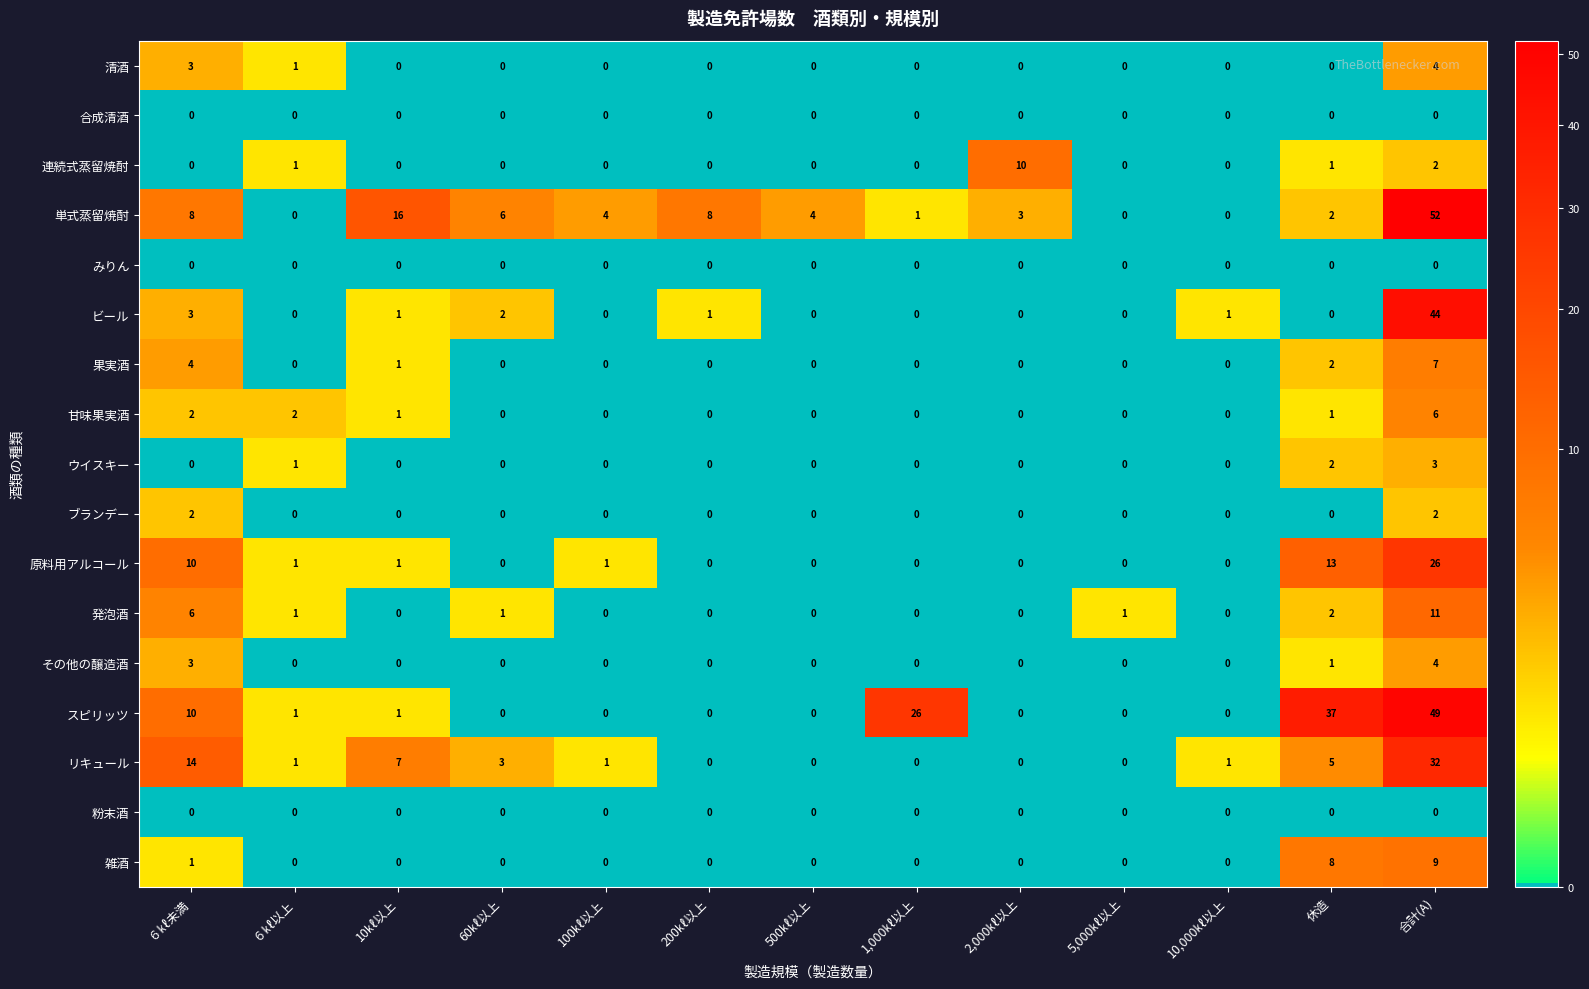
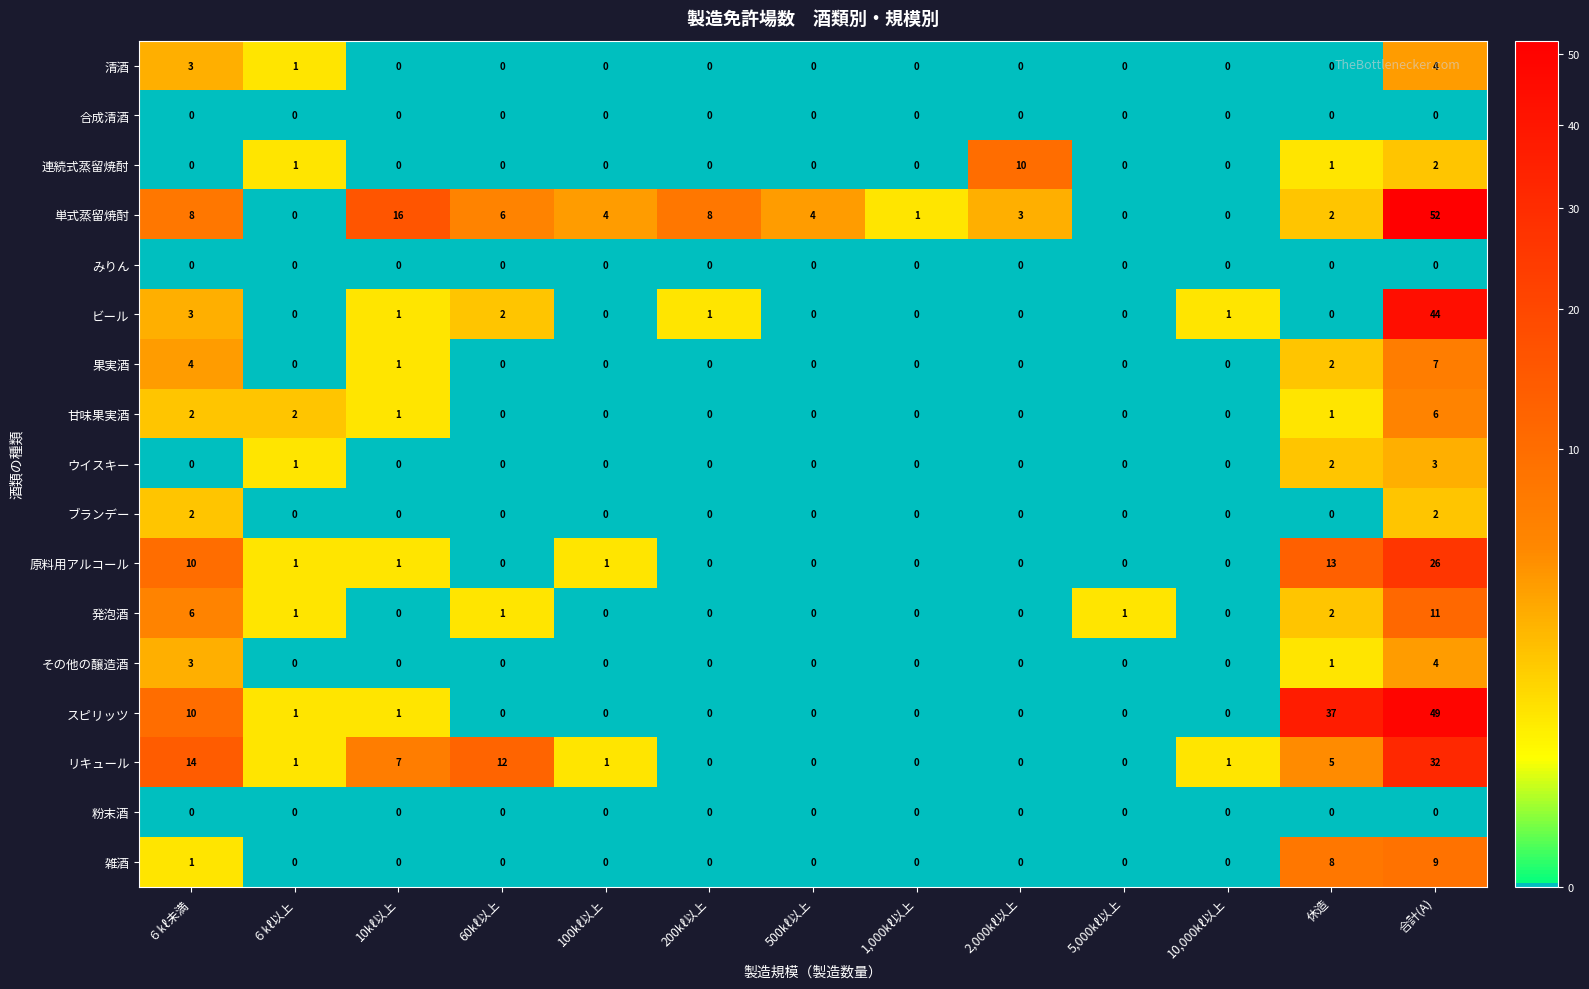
スピリッツ, 1,000㎘以上: 26 -> 0
リキュール, 60㎘以上: 3 -> 12
